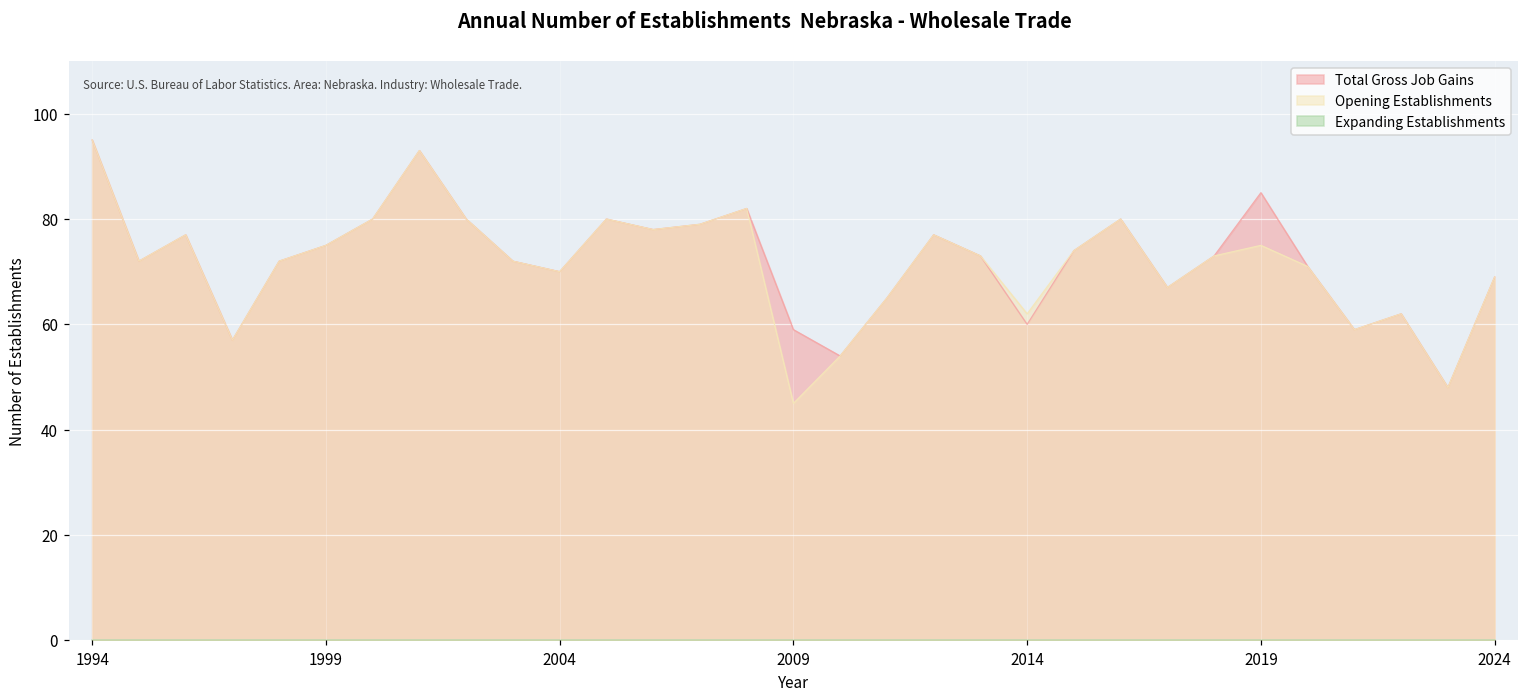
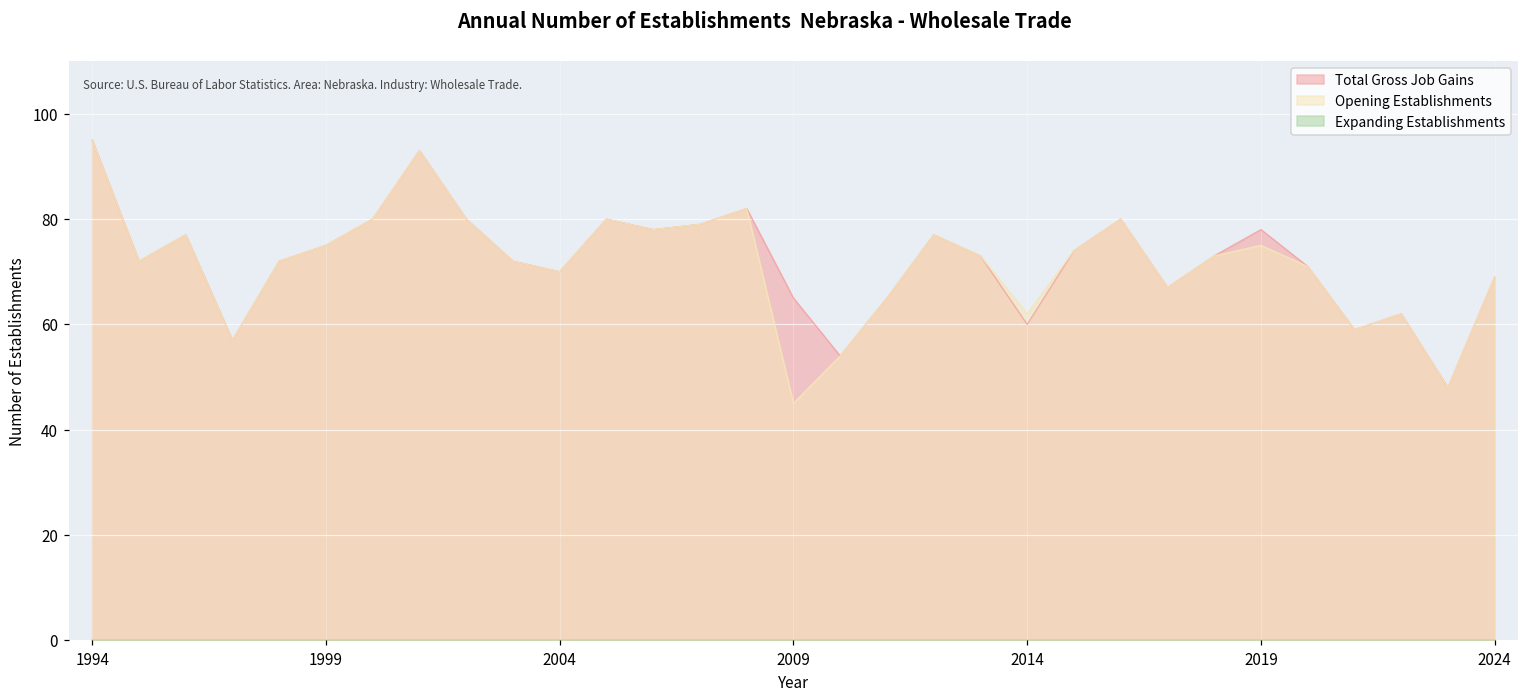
Total Gross Job Gains, 2009: 59 -> 65
Total Gross Job Gains, 2019: 85 -> 78
